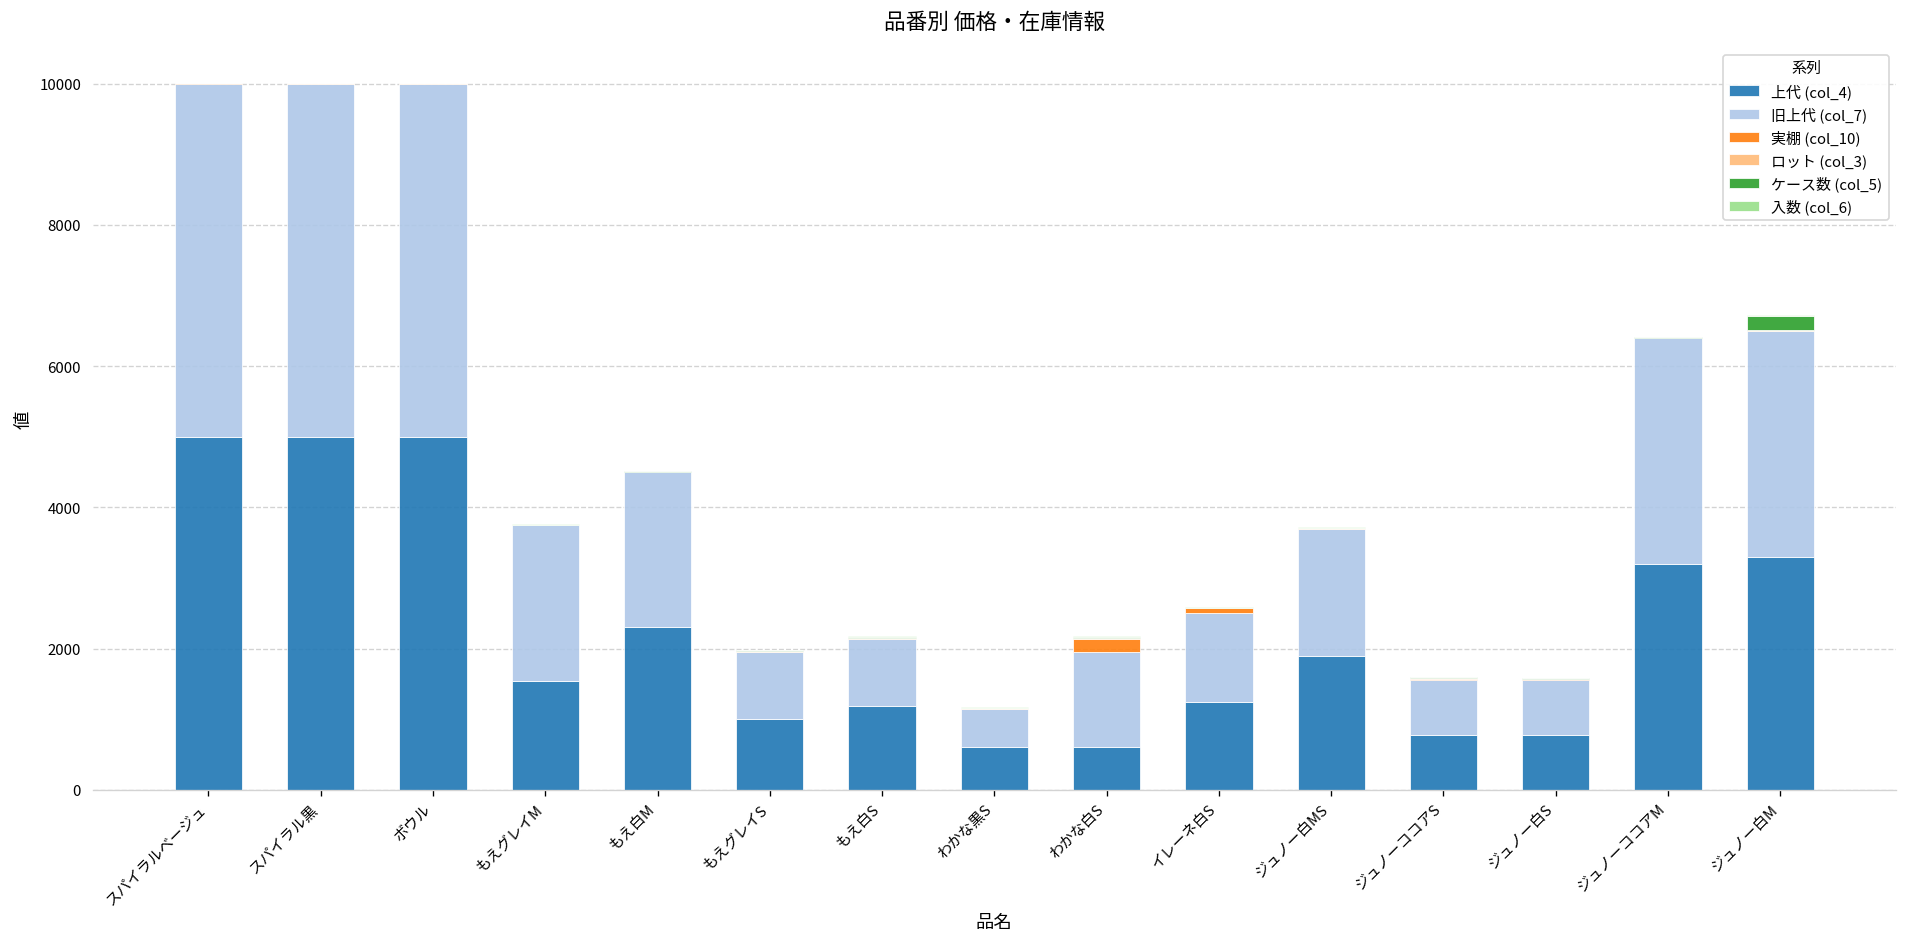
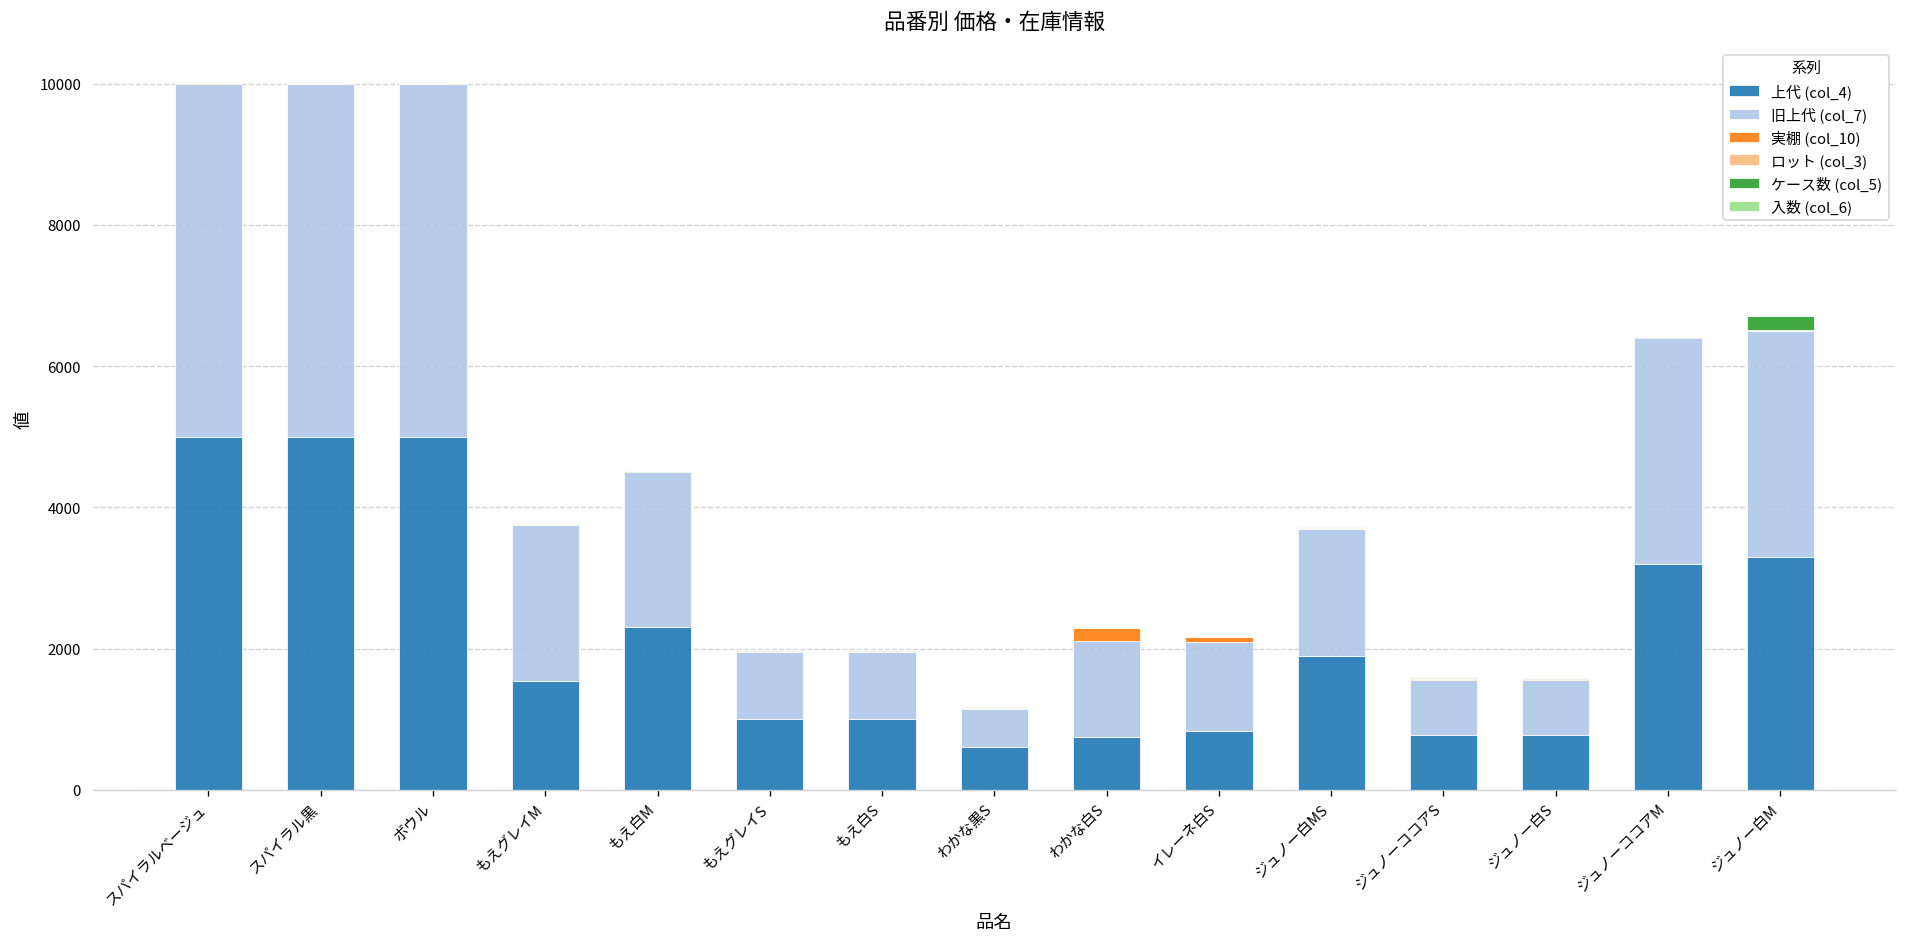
上代 (col_4), もえ白S: 1200 -> 1000
上代 (col_4), わかな白S: 600 -> 800
上代 (col_4), イレーネ白S: 1300 -> 800
